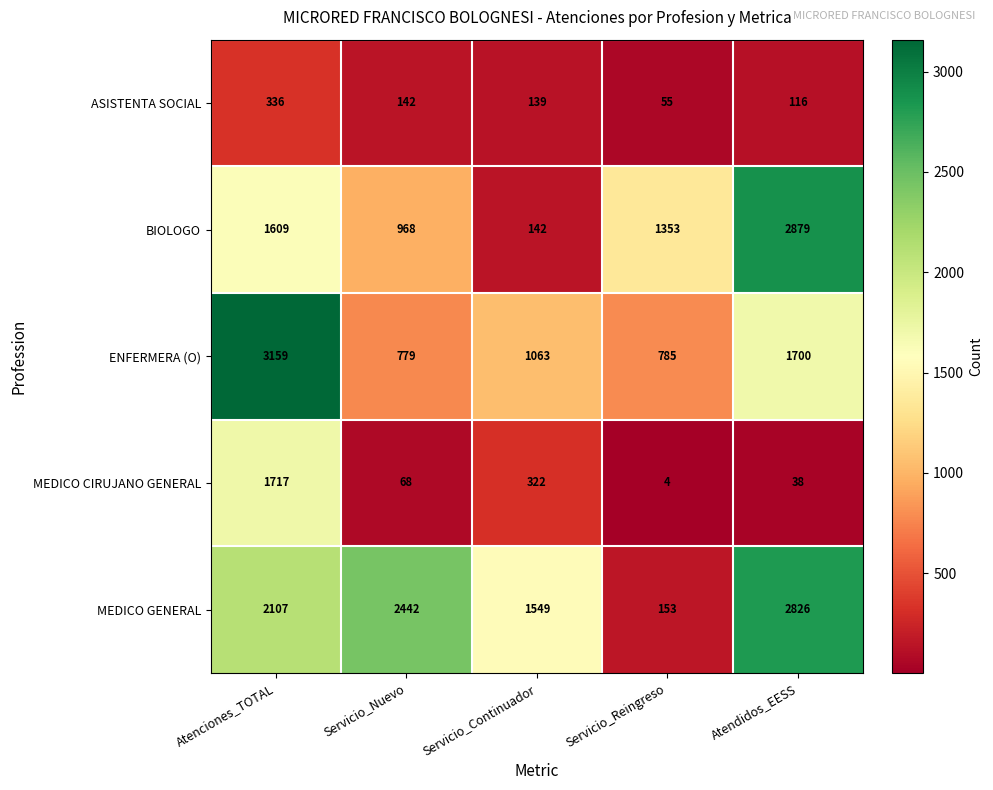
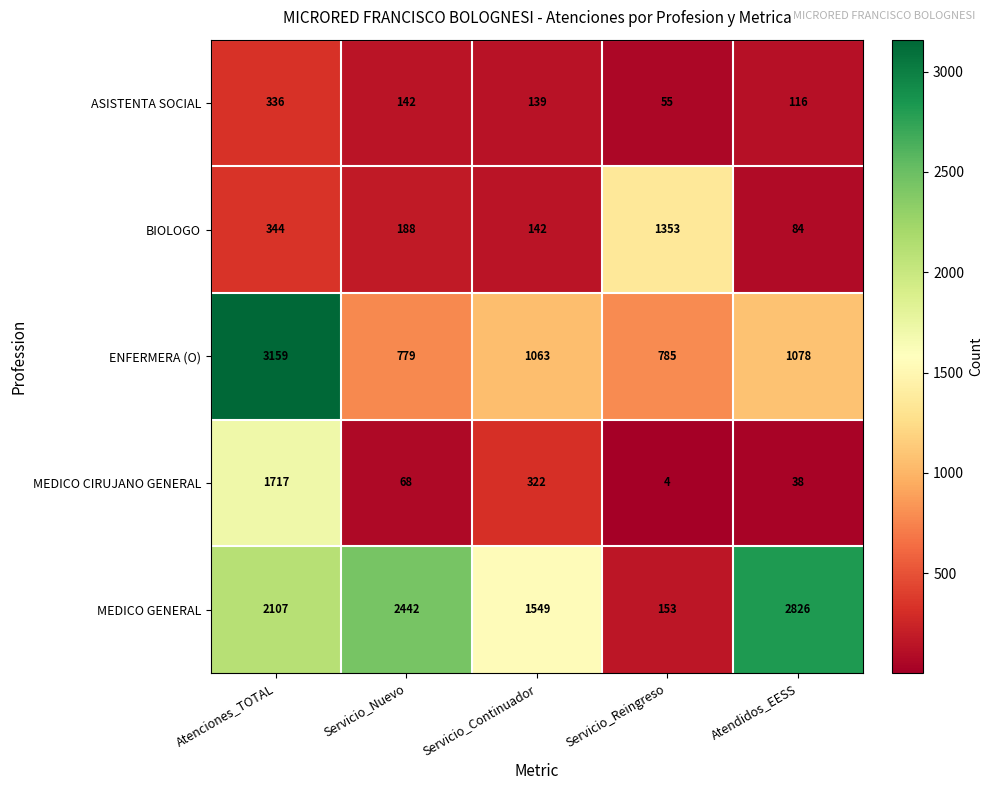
BIOLOGO, Atenciones_TOTAL: 1609 -> 344
BIOLOGO, Servicio_Nuevo: 968 -> 188
BIOLOGO, Atendidos_EESS: 2879 -> 84
ENFERMERA (O), Atendidos_EESS: 1700 -> 1078
